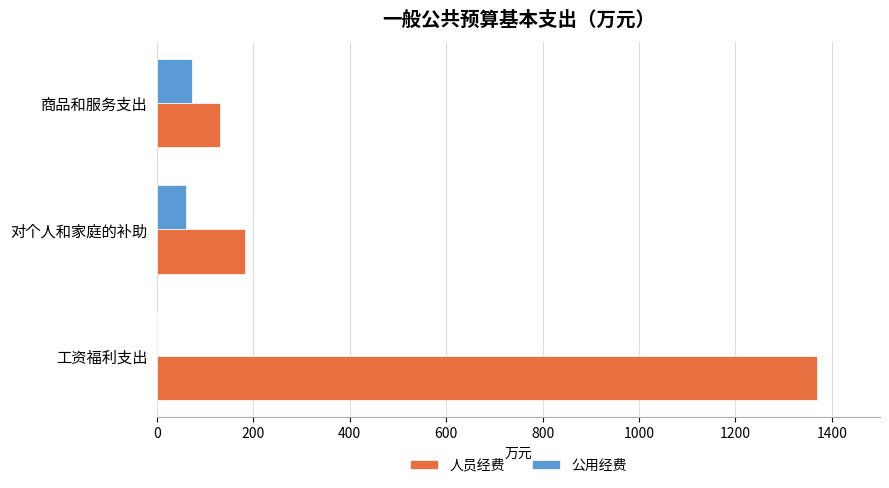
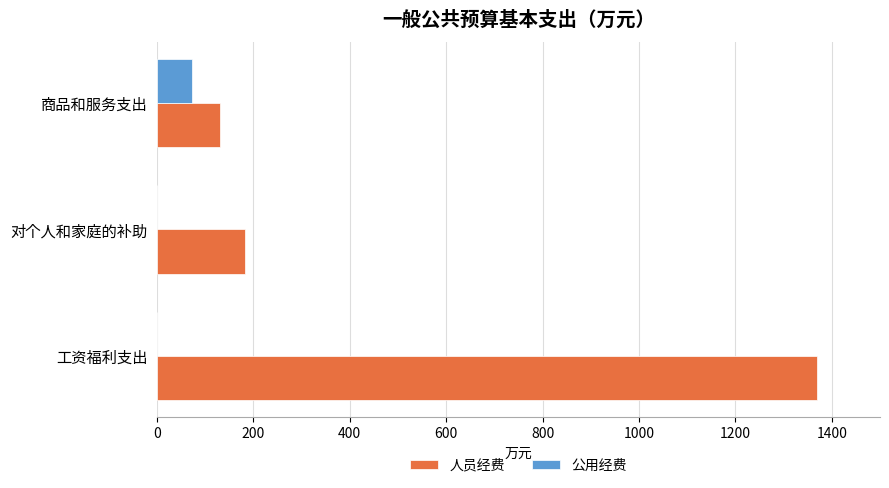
公用经费, 对个人和家庭的补助: 60 -> 0
